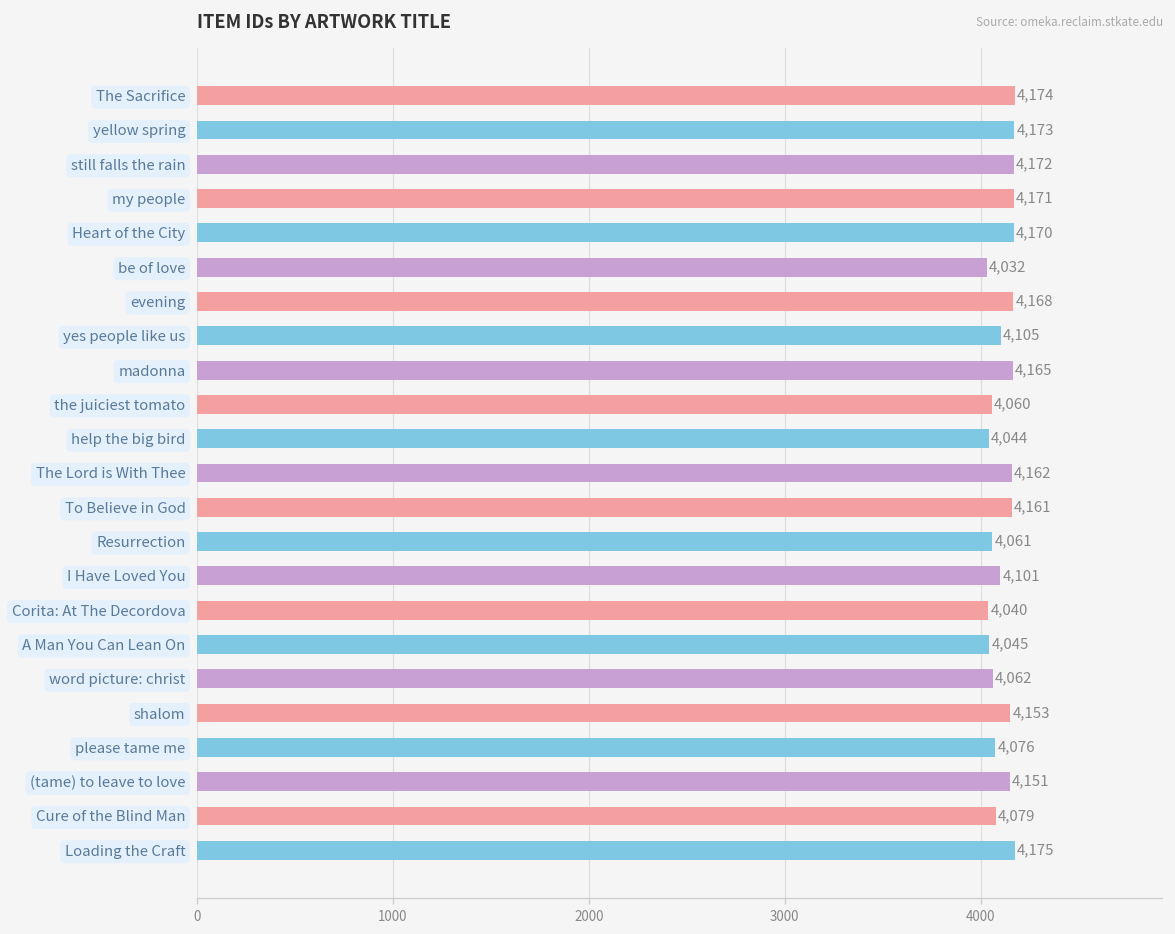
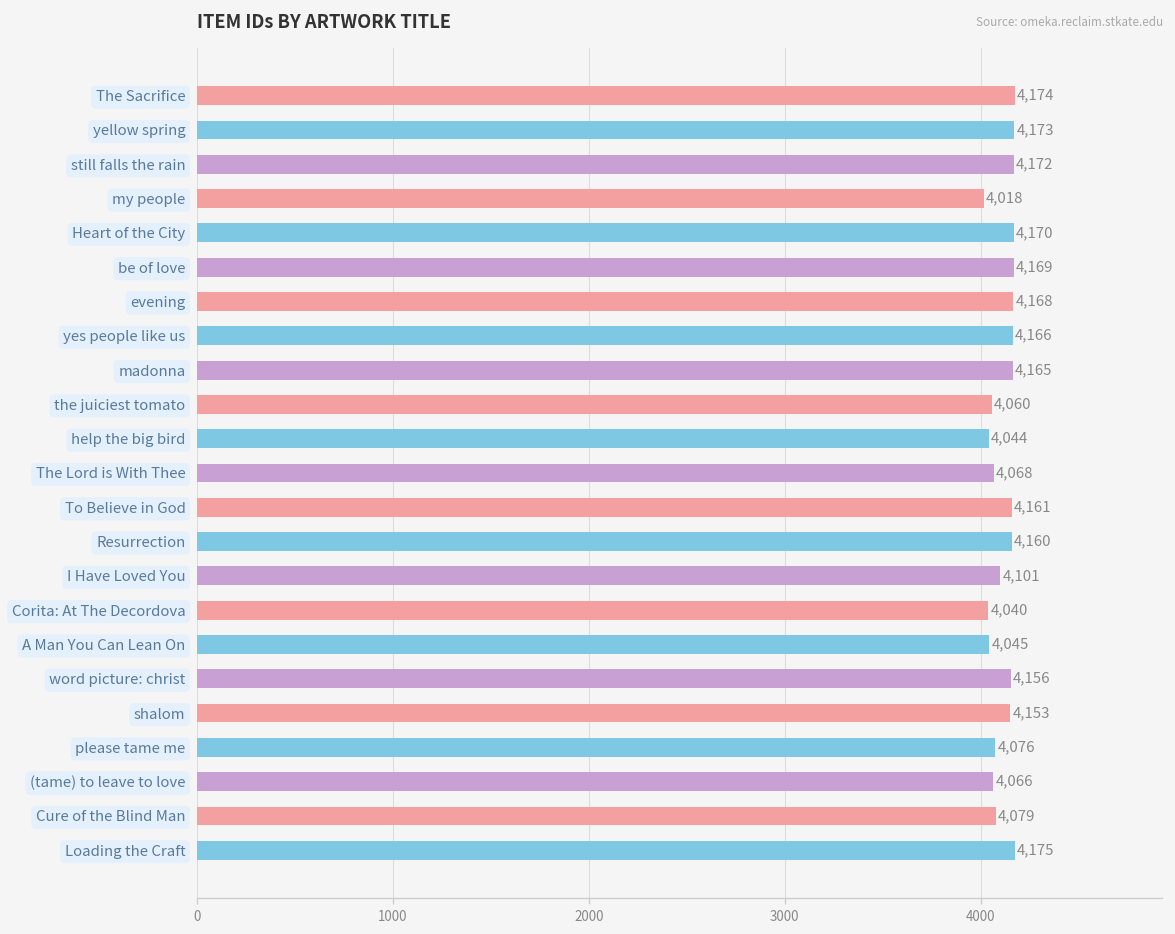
my people: 4,171 -> 4,018
be of love: 4,032 -> 4,169
yes people like us: 4,105 -> 4,166
The Lord is With Thee: 4,162 -> 4,068
Resurrection: 4,061 -> 4,160
word picture: christ: 4,062 -> 4,156
(tame) to leave to love: 4,151 -> 4,066
